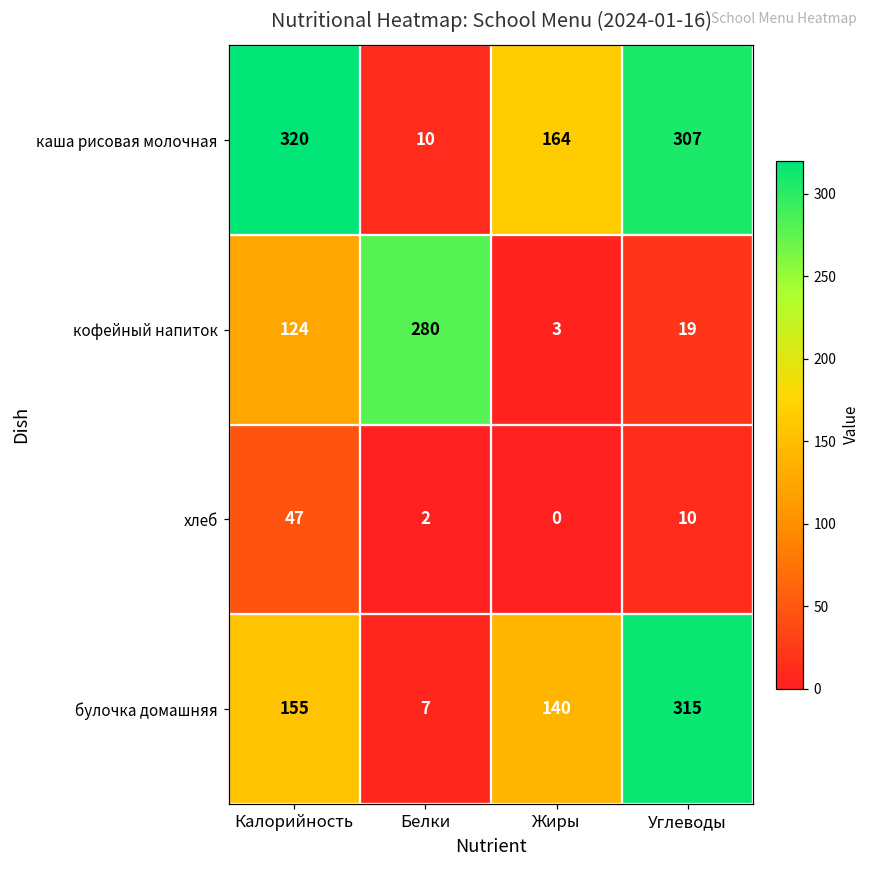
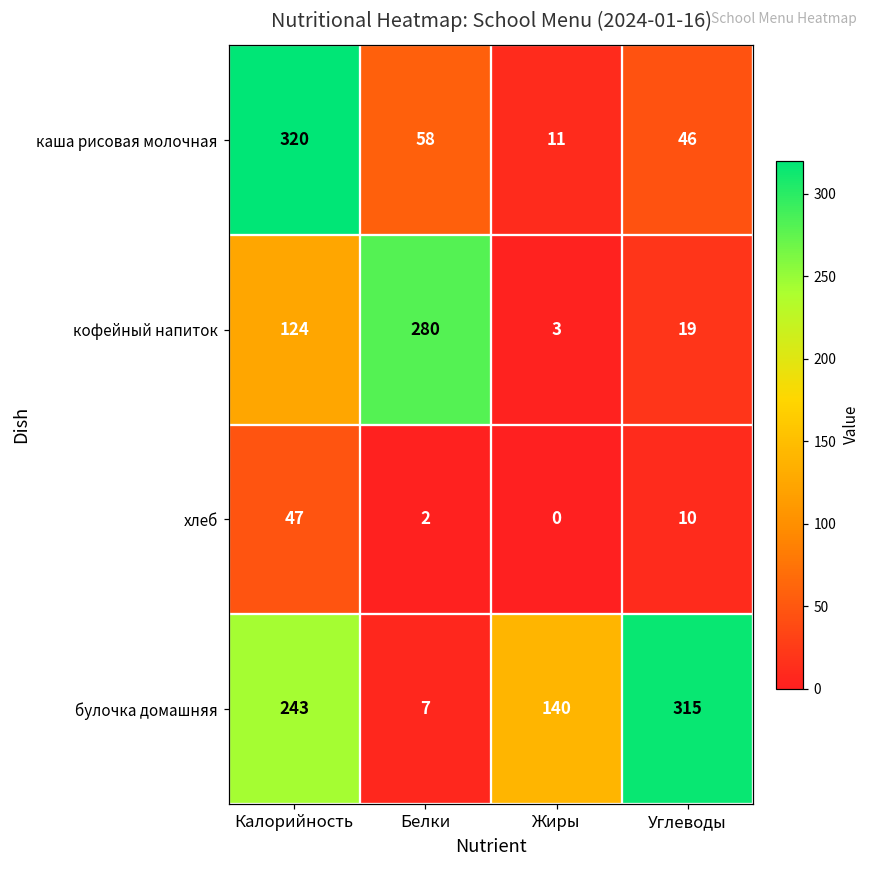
каша рисовая молочная, Белки: 10 -> 58
каша рисовая молочная, Жиры: 164 -> 11
каша рисовая молочная, Углеводы: 307 -> 46
булочка домашняя, Калорийность: 155 -> 243
